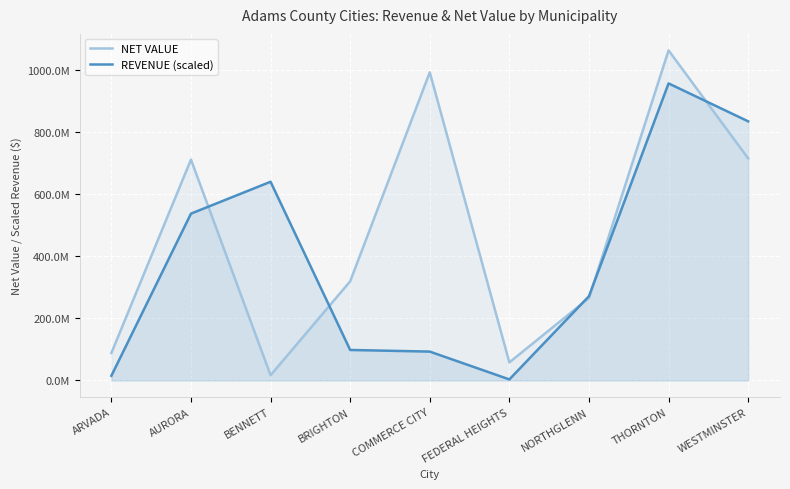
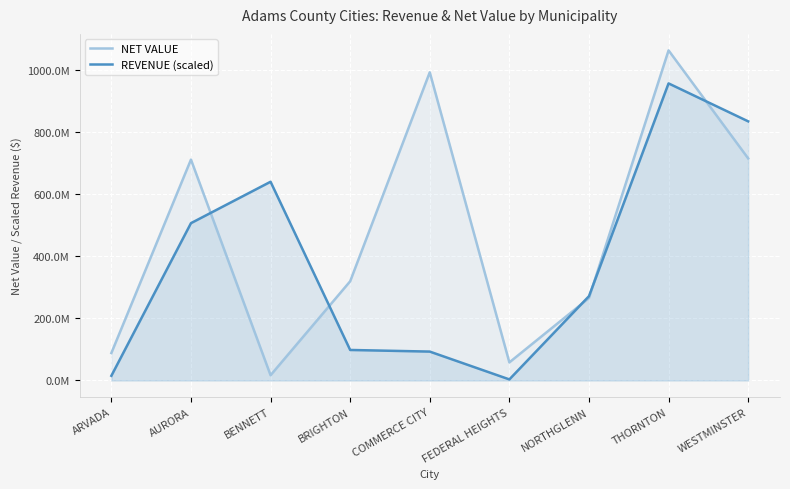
REVENUE (scaled), AURORA: 540000000 -> 510000000
